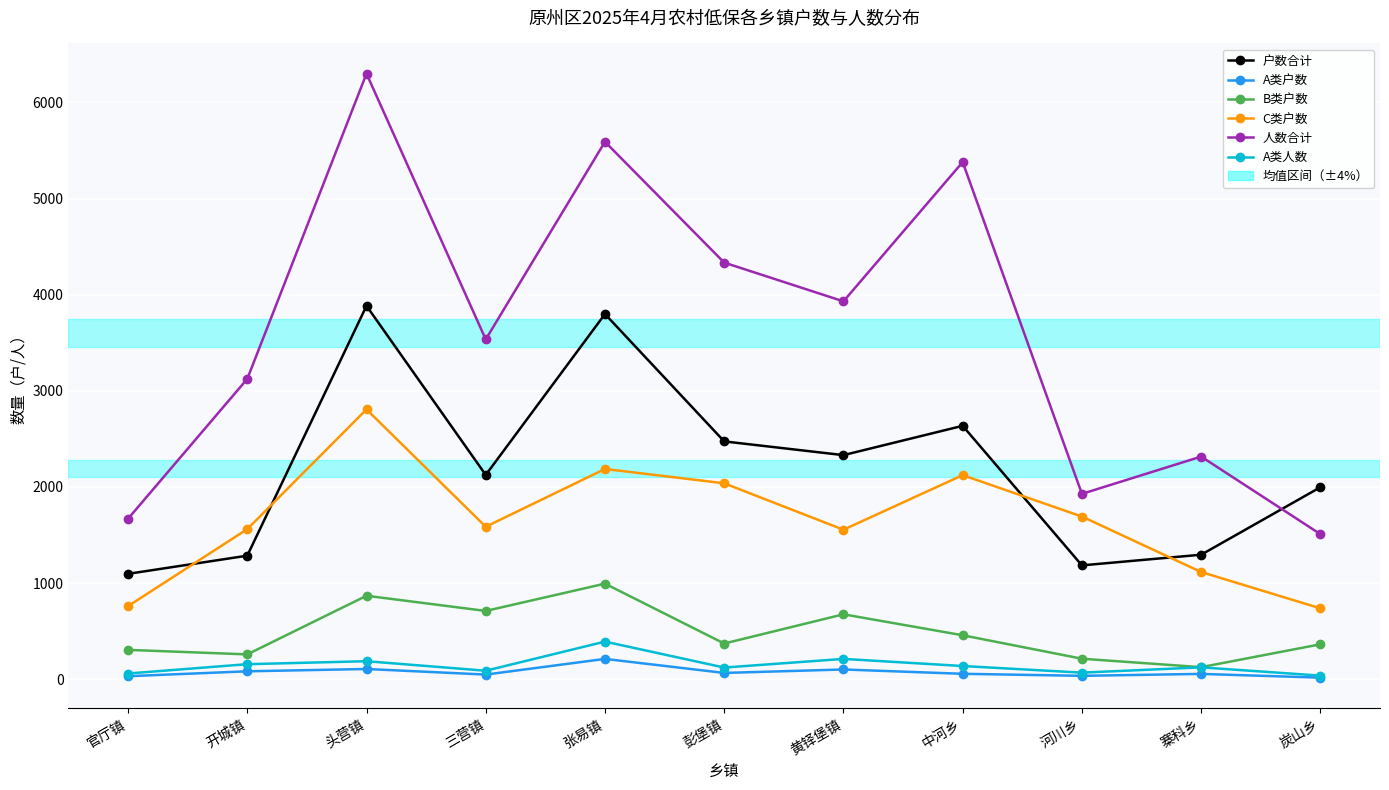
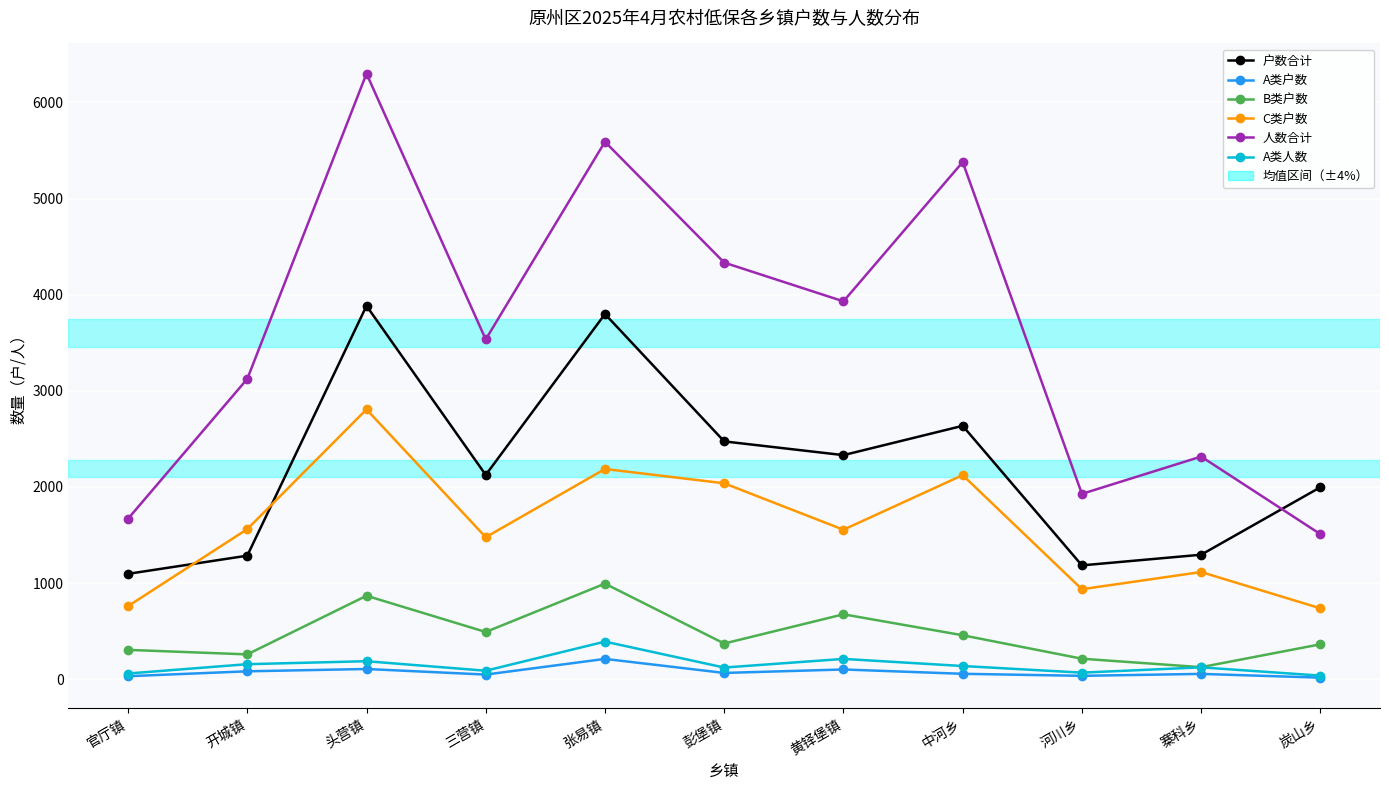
B类户数, 三营镇: 700 -> 500
C类户数, 三营镇: 1600 -> 1500
C类户数, 河川乡: 1700 -> 900
